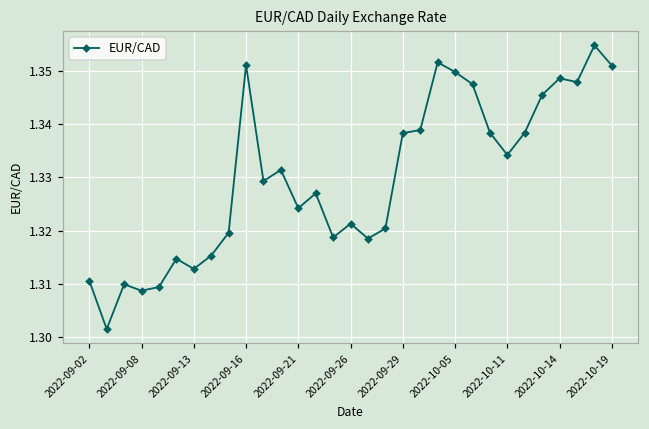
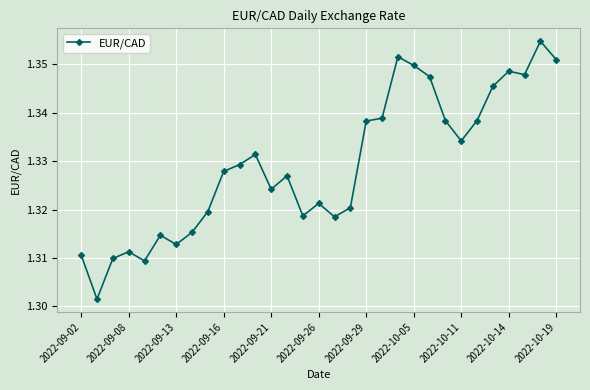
2022-09-08: 1.309 -> 1.311
2022-09-16: 1.351 -> 1.328
